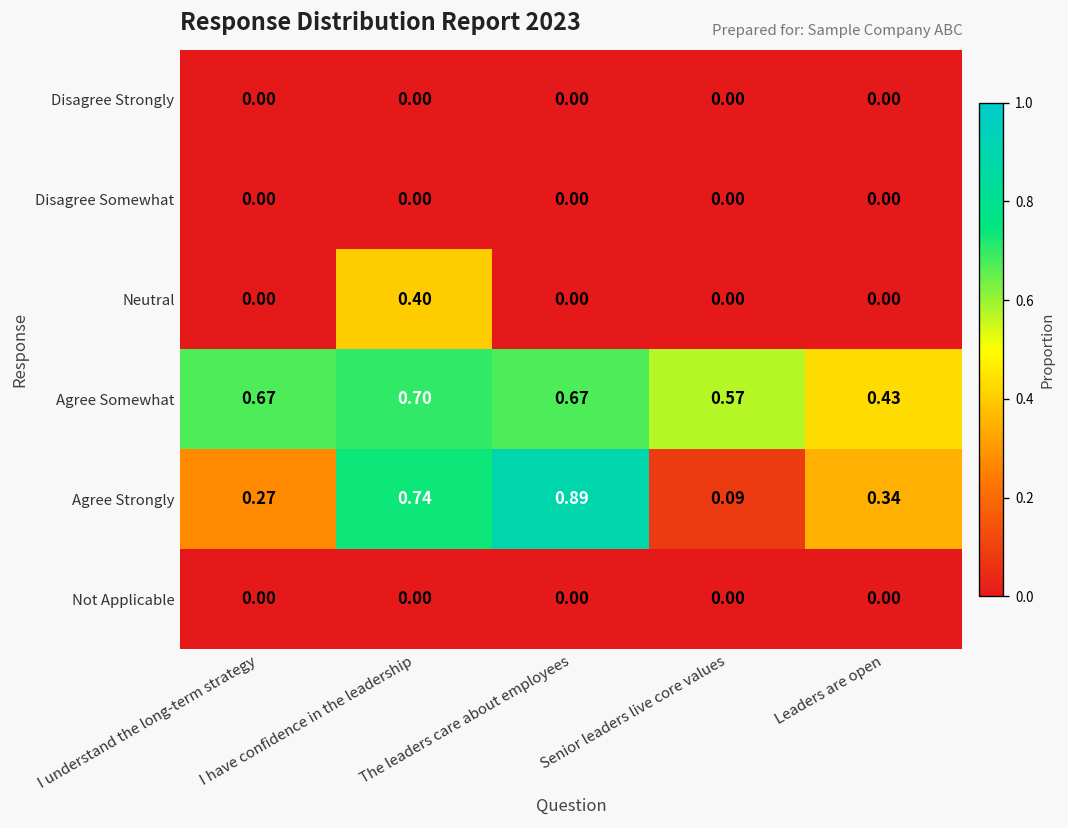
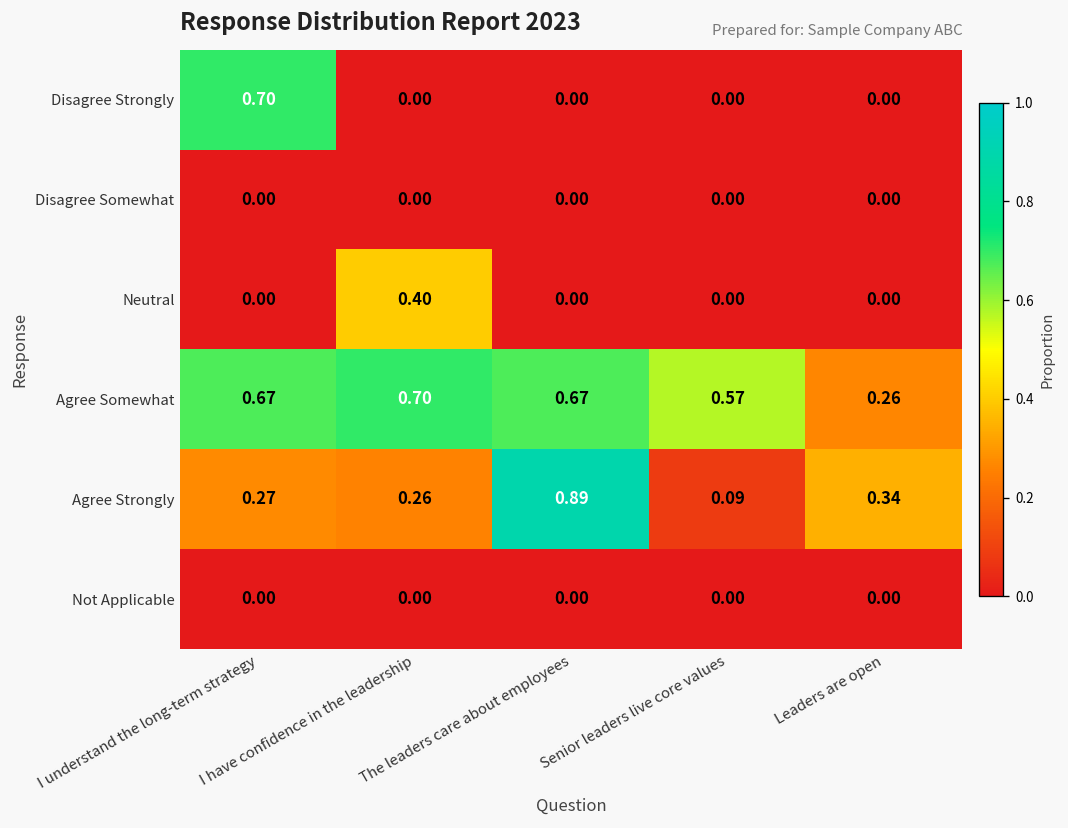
Disagree Strongly, I understand the long-term strategy: 0.00 -> 0.70
Agree Somewhat, Leaders are open: 0.43 -> 0.26
Agree Strongly, I have confidence in the leadership: 0.74 -> 0.26
